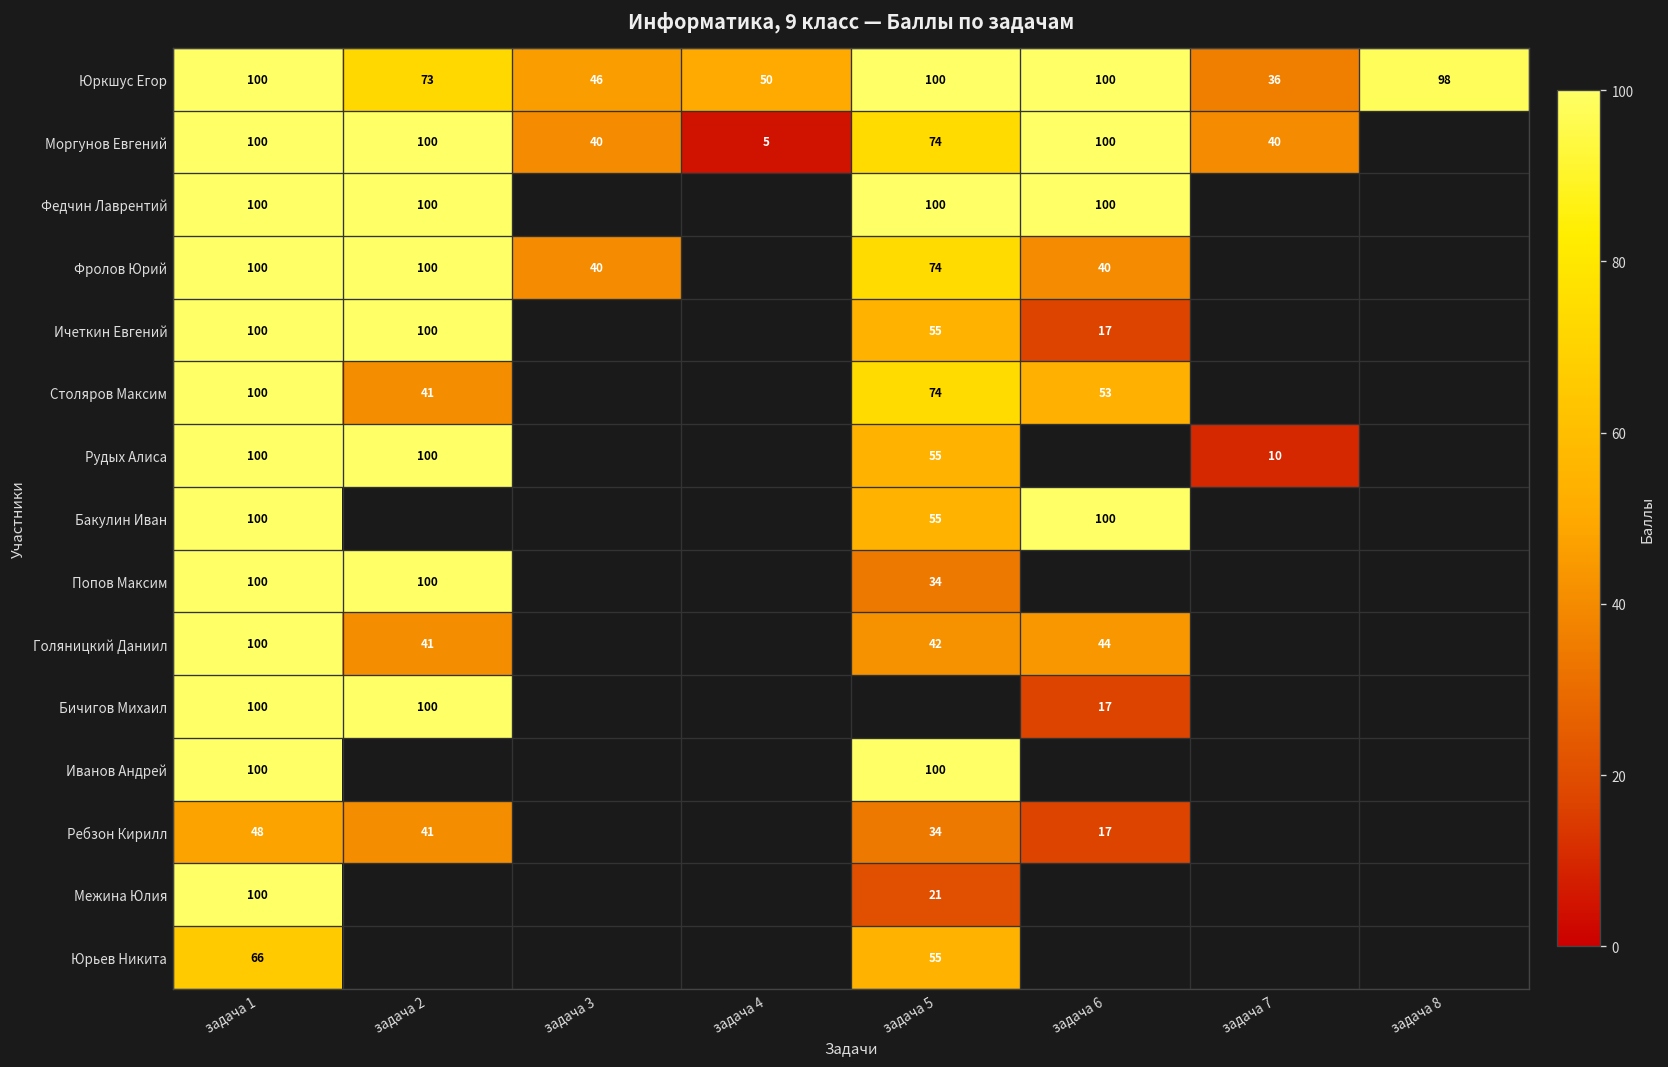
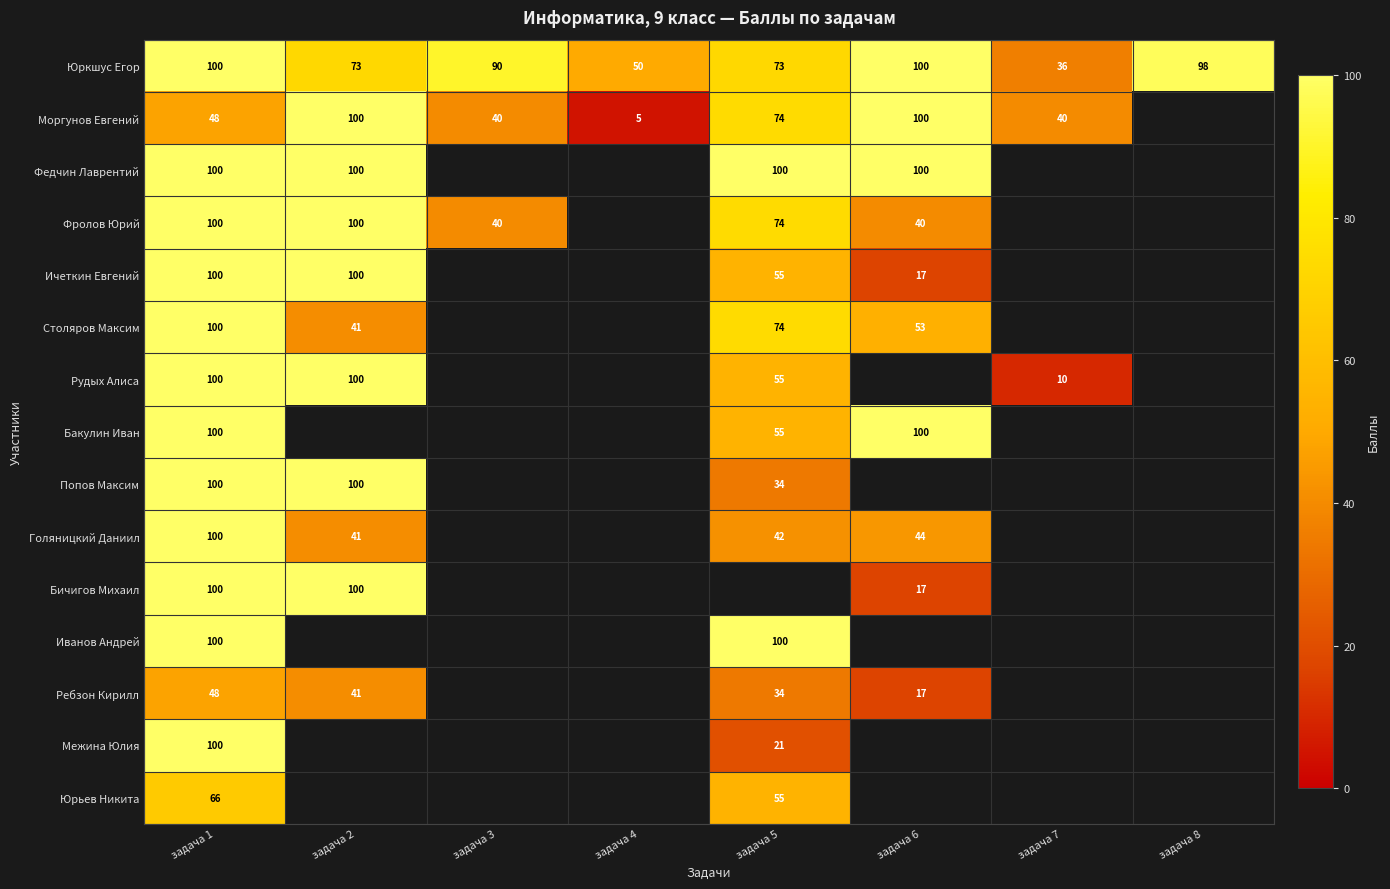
Юркшус Егор, задача 3: 46 -> 90
Юркшус Егор, задача 5: 100 -> 73
Моргунов Евгений, задача 1: 100 -> 48
